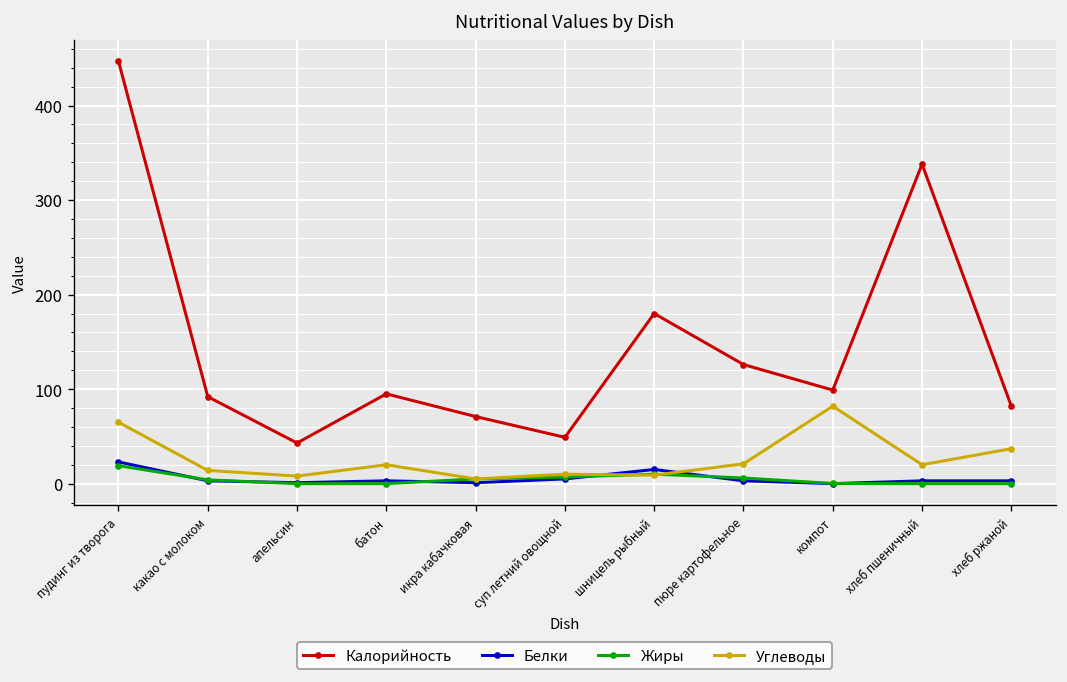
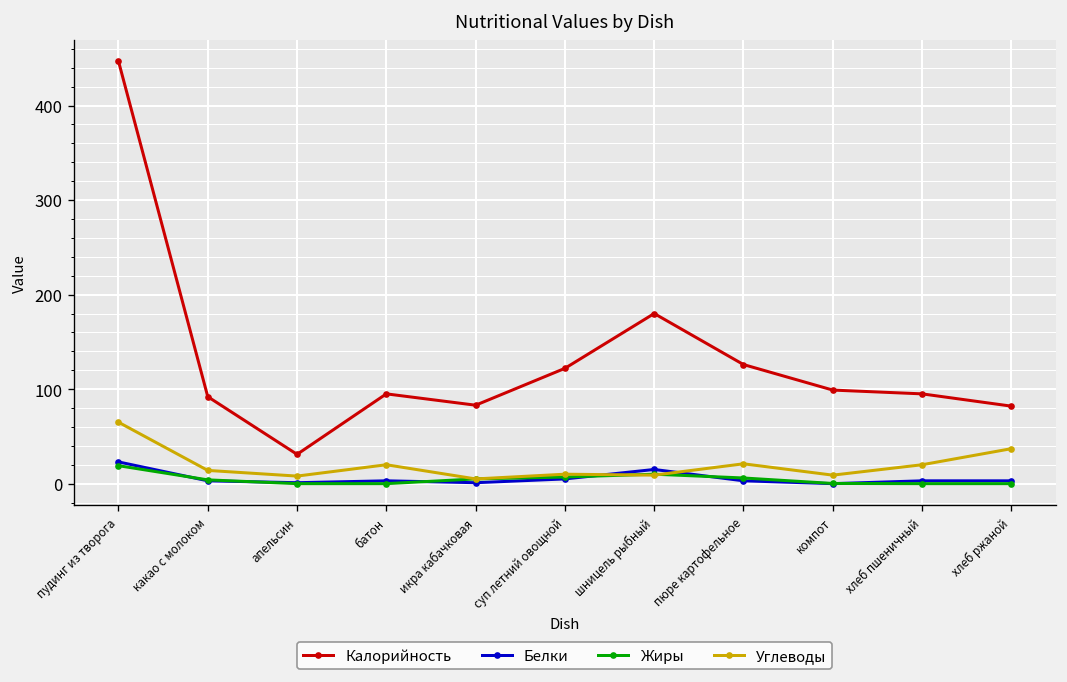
Калорийность, апельсин: 40 -> 30
Калорийность, икра кабачковая: 70 -> 80
Калорийность, суп летний овощной: 50 -> 120
Углеводы, компот: 80 -> 10
Калорийность, хлеб пшеничный: 340 -> 100
